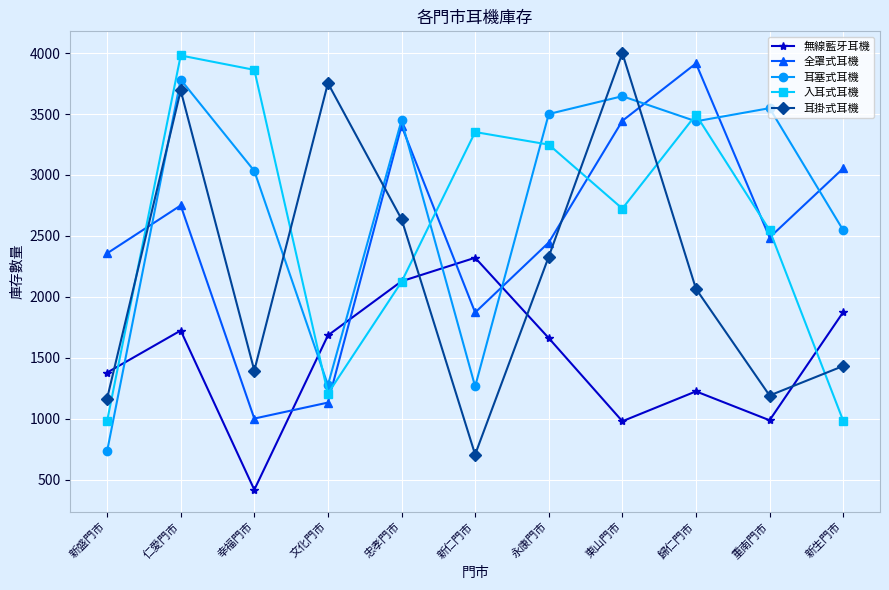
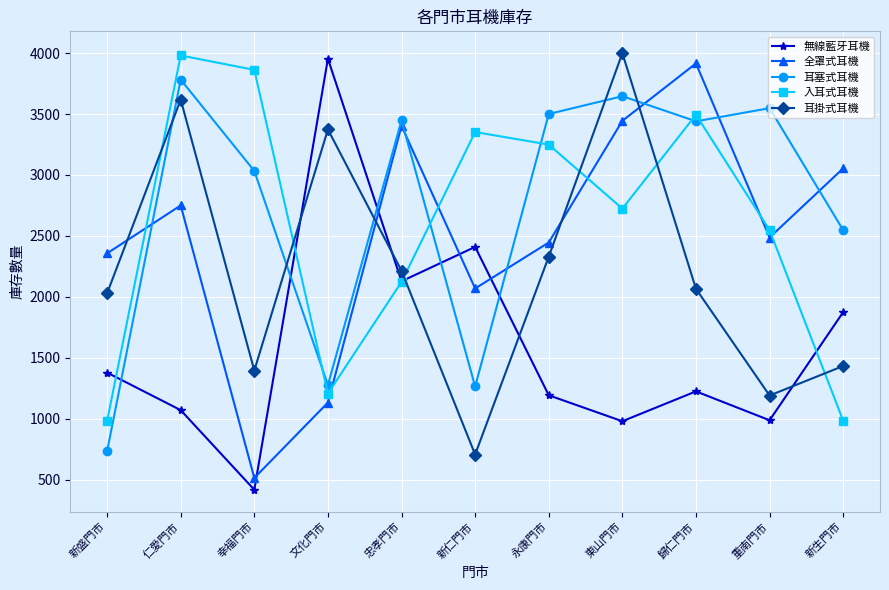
耳掛式耳機, 新盛門市: 1170 -> 2030
無線藍牙耳機, 仁愛門市: 1720 -> 1070
耳掛式耳機, 仁愛門市: 3690 -> 3620
全罩式耳機, 幸福門市: 1000 -> 520
無線藍牙耳機, 文化門市: 1680 -> 3950
耳掛式耳機, 文化門市: 3750 -> 3370
耳掛式耳機, 忠孝門市: 2640 -> 2210
無線藍牙耳機, 新仁門市: 2320 -> 2410
全罩式耳機, 新仁門市: 1870 -> 2070
無線藍牙耳機, 永康門市: 1660 -> 1190
